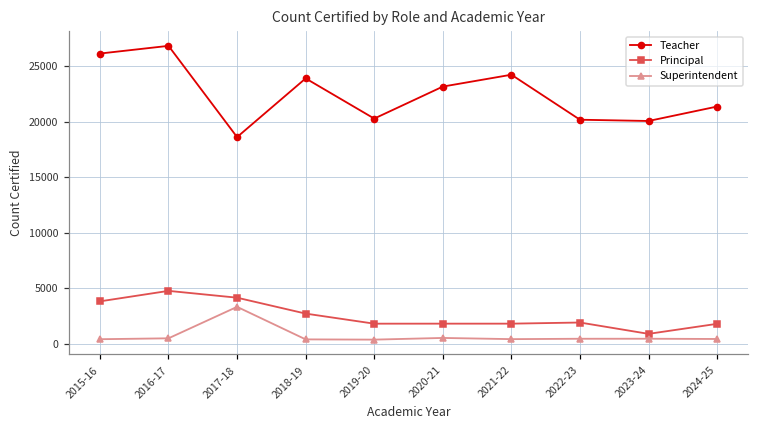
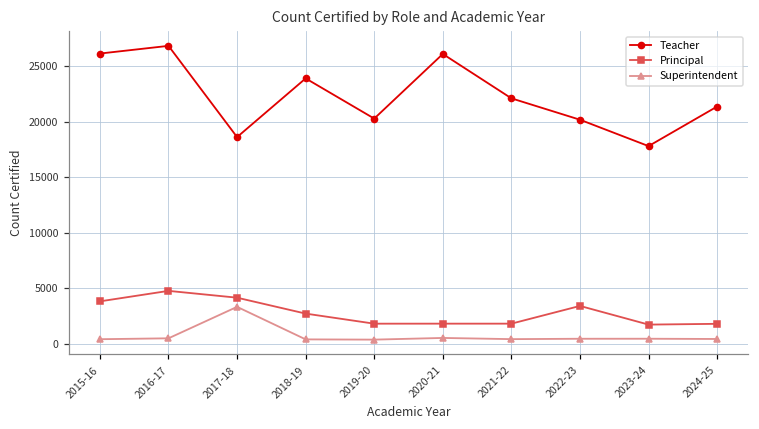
Teacher, 2020-21: 23200 -> 26100
Teacher, 2021-22: 24200 -> 22100
Principal, 2022-23: 1900 -> 3400
Teacher, 2023-24: 20100 -> 17800
Principal, 2023-24: 900 -> 1800
